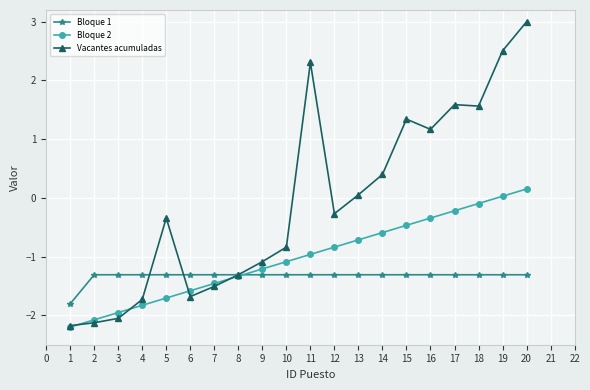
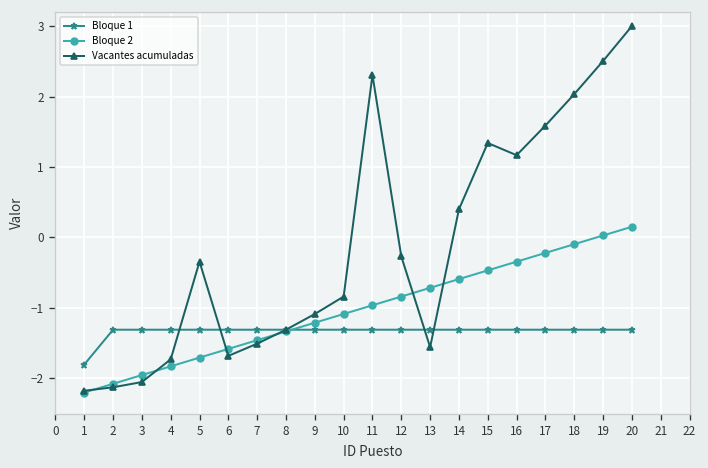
Vacantes acumuladas, 13: 0.1 -> -1.6
Vacantes acumuladas, 18: 1.6 -> 2.0
